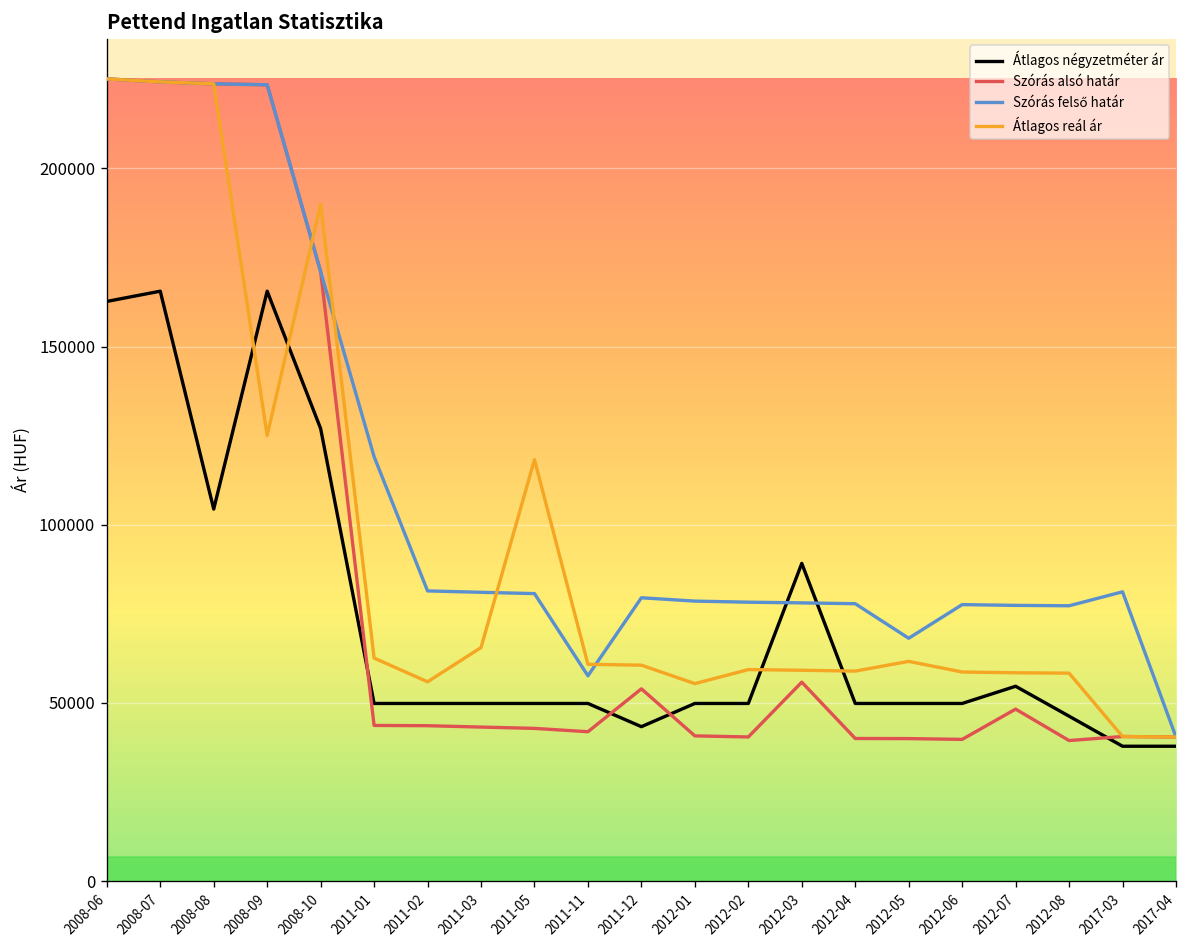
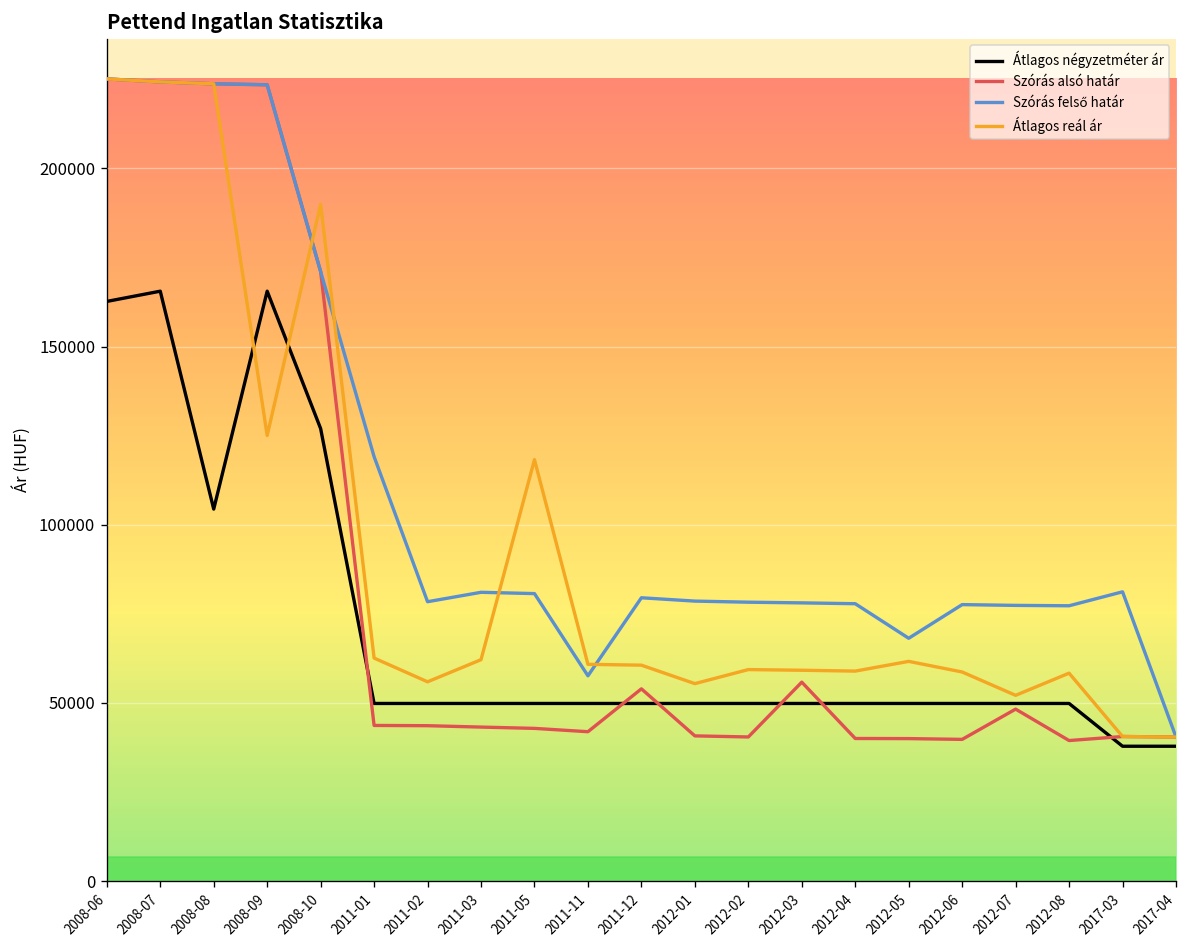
Szórás felső határ, 2011-02: 81000 -> 78000
Átlagos reál ár, 2011-03: 66000 -> 62000
Átlagos négyzetméter ár, 2011-12: 43000 -> 50000
Átlagos négyzetméter ár, 2012-03: 89000 -> 50000
Átlagos négyzetméter ár, 2012-07: 55000 -> 50000
Átlagos reál ár, 2012-07: 58000 -> 52000
Átlagos négyzetméter ár, 2012-08: 46000 -> 50000
